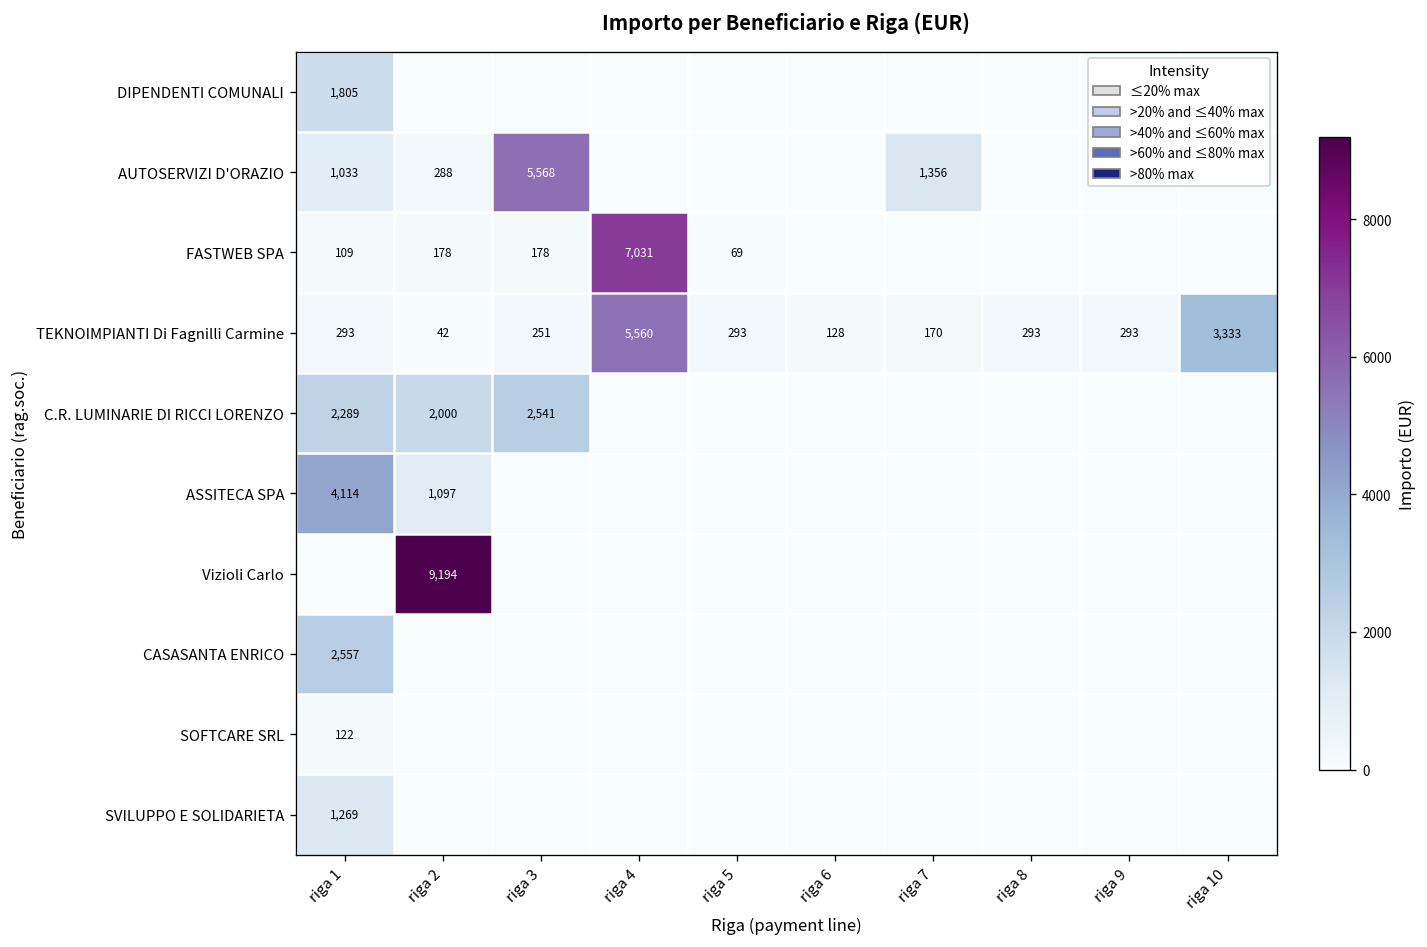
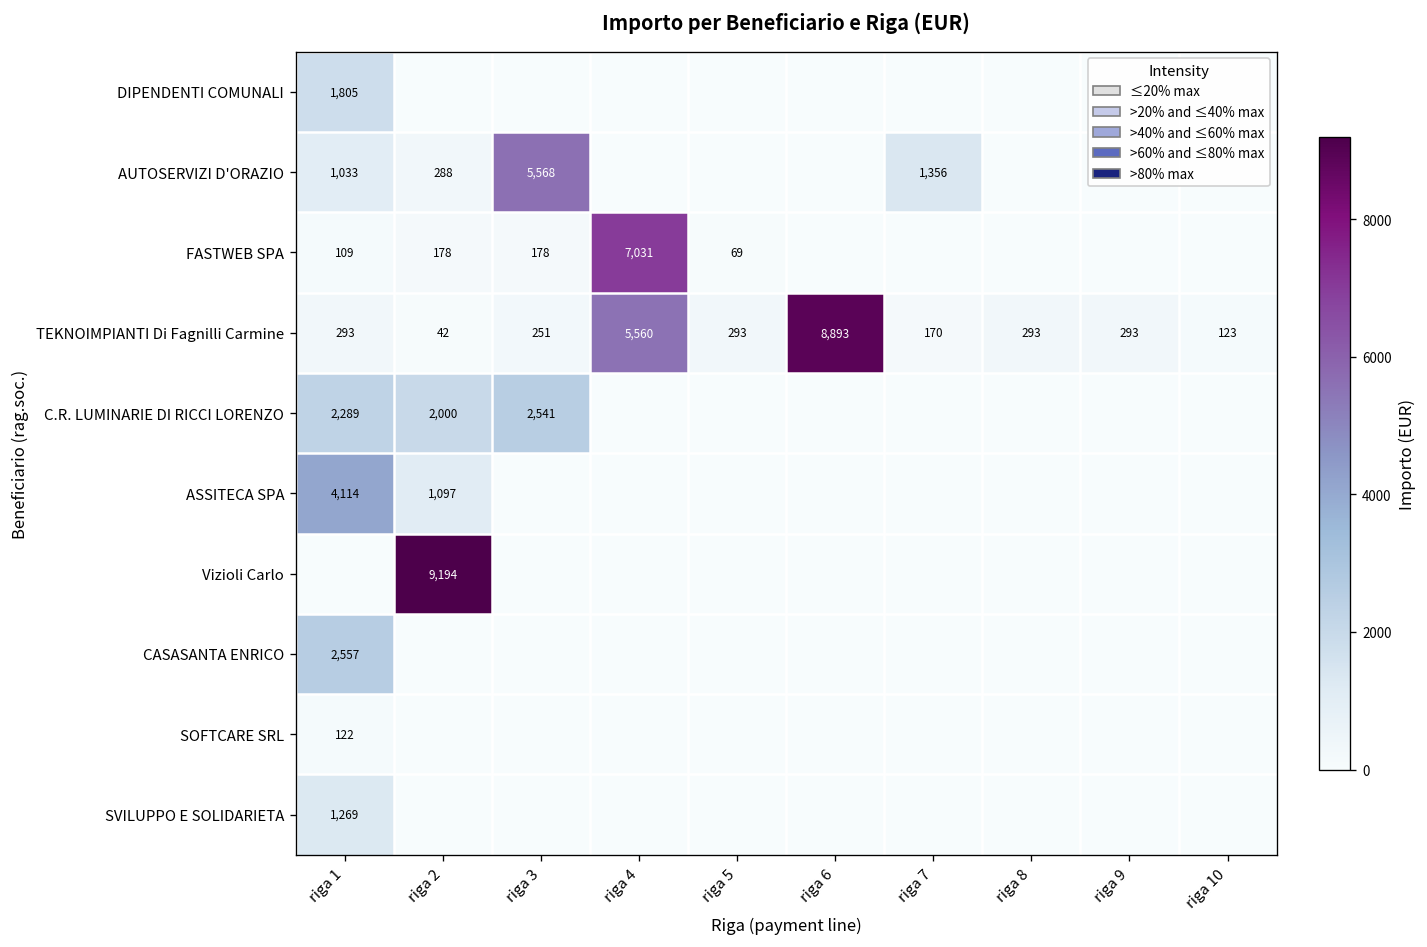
TEKNOIMPIANTI Di Fagnilli Carmine, riga 6: 128 -> 8,893
TEKNOIMPIANTI Di Fagnilli Carmine, riga 10: 3,333 -> 123
